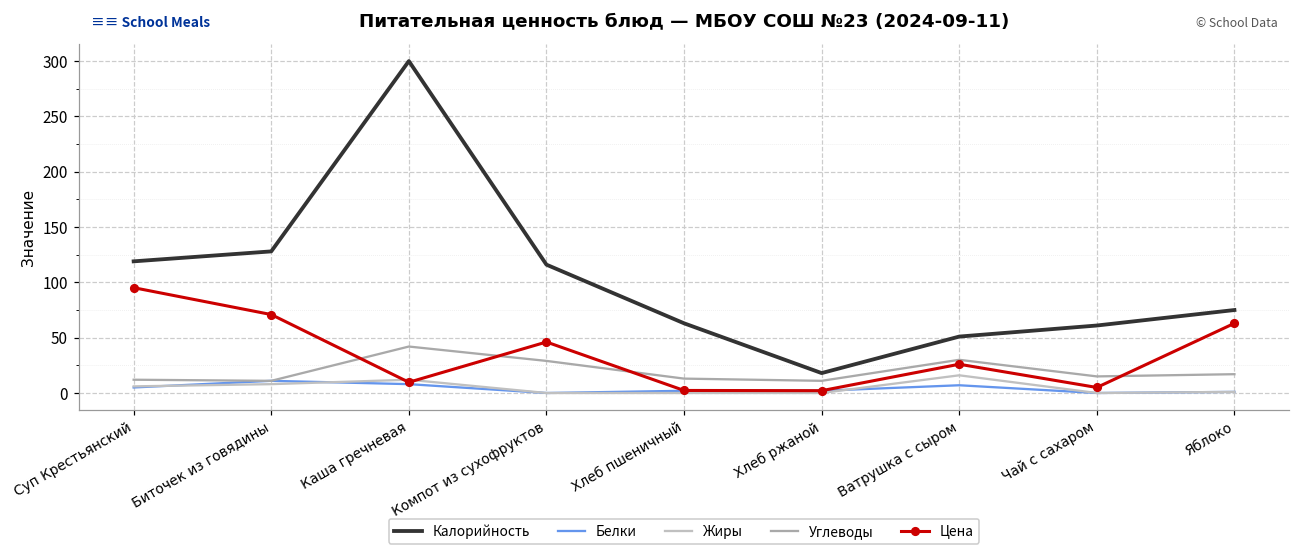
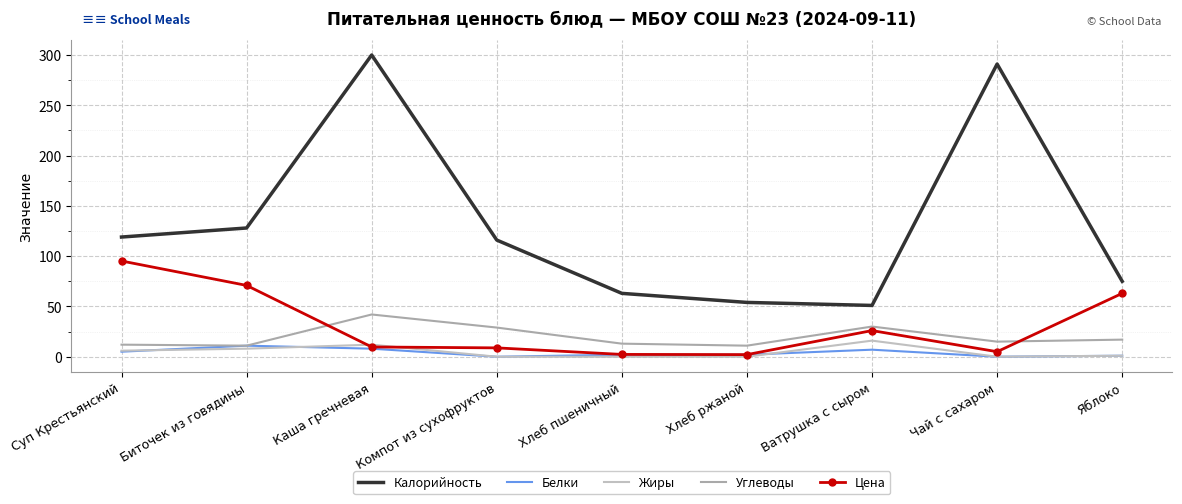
Цена, Компот из сухофруктов: 46 -> 9
Калорийность, Хлеб ржаной: 18 -> 54
Калорийность, Чай с сахаром: 61 -> 291
